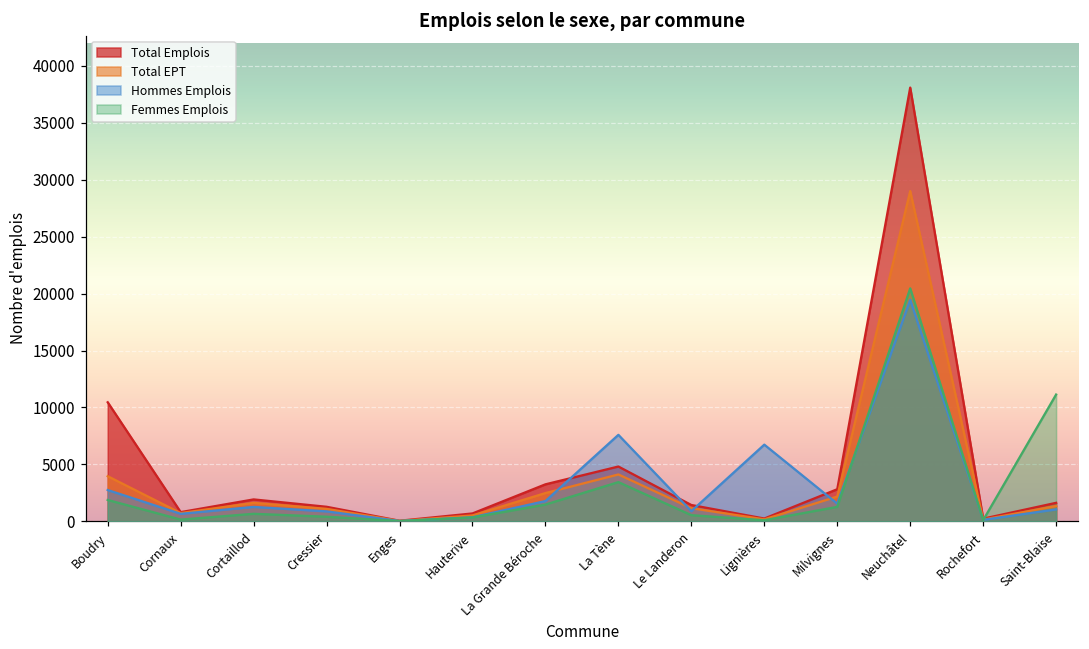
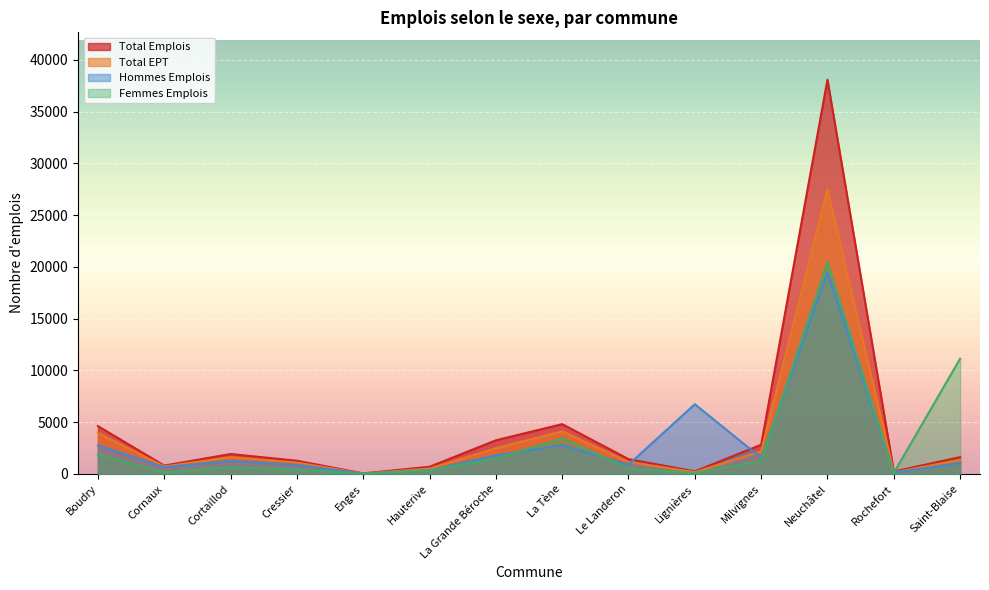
Total Emplois, Boudry: 10500 -> 4600
Hommes Emplois, La Tène: 7600 -> 2800
Total EPT, Neuchâtel: 29000 -> 27500
